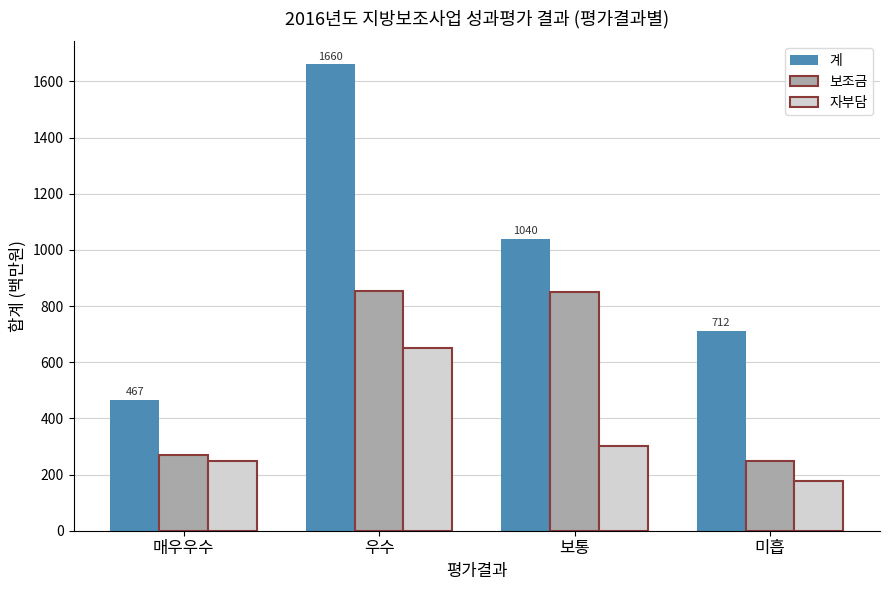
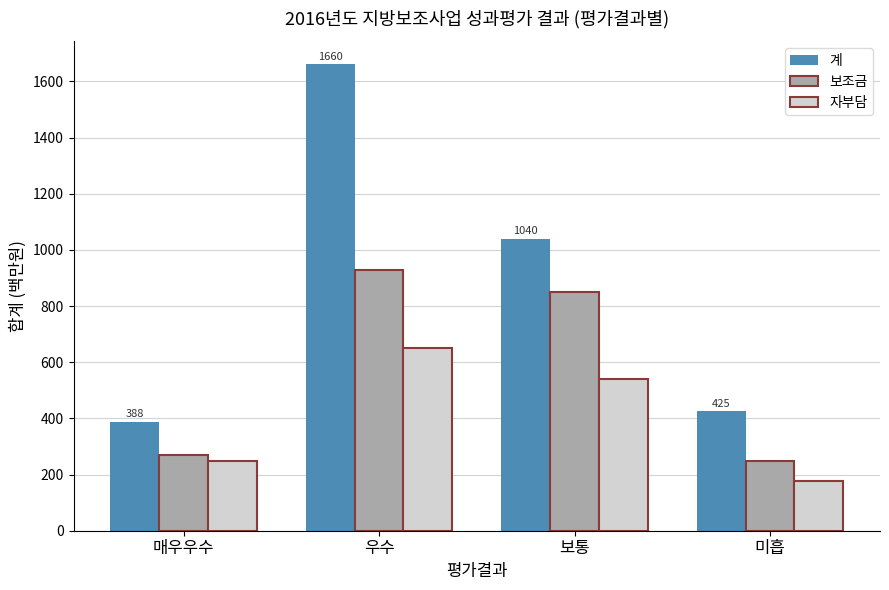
계, 매우우수: 467 -> 388
보조금, 우수: 850 -> 930
자부담, 보통: 300 -> 540
계, 미흡: 712 -> 425
